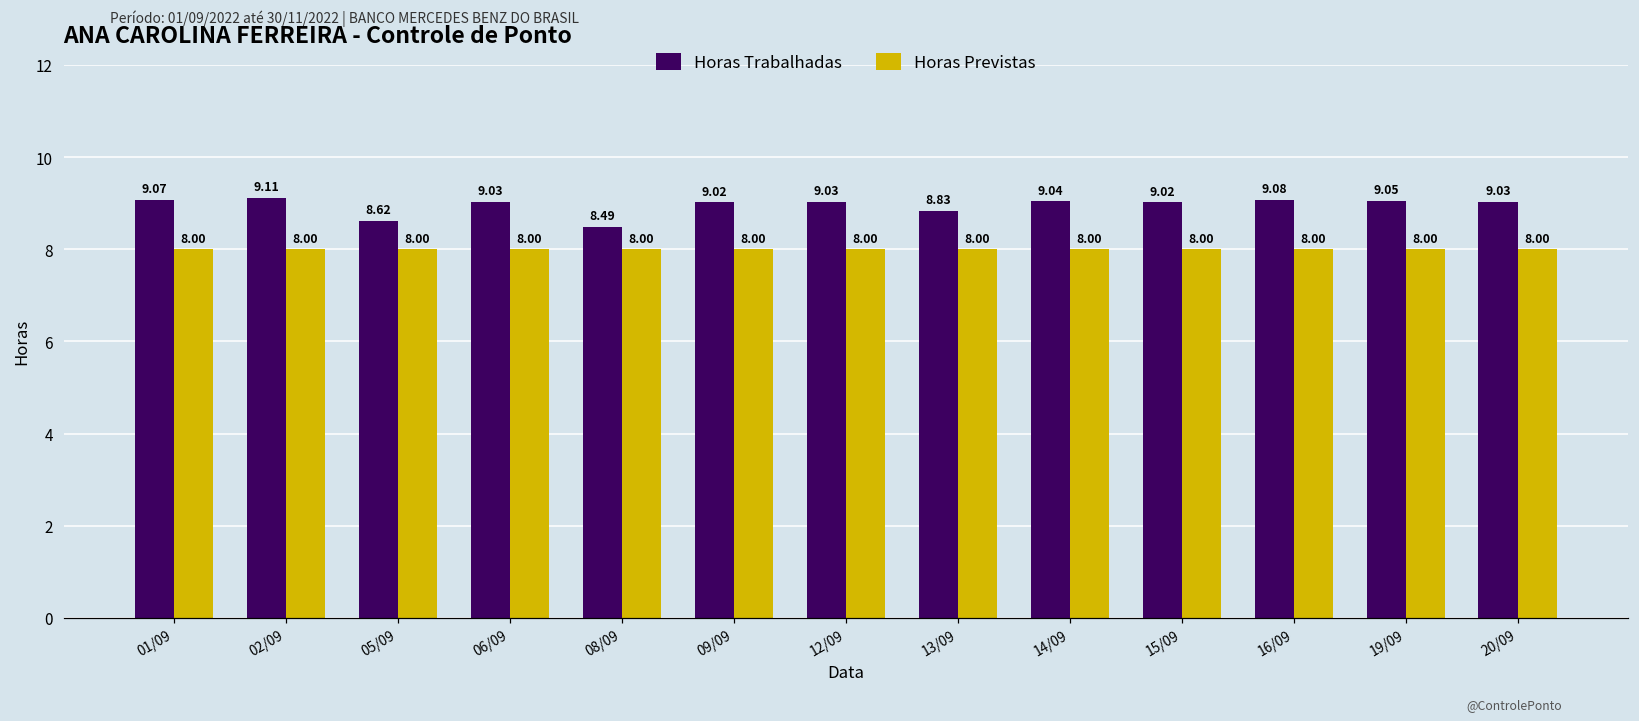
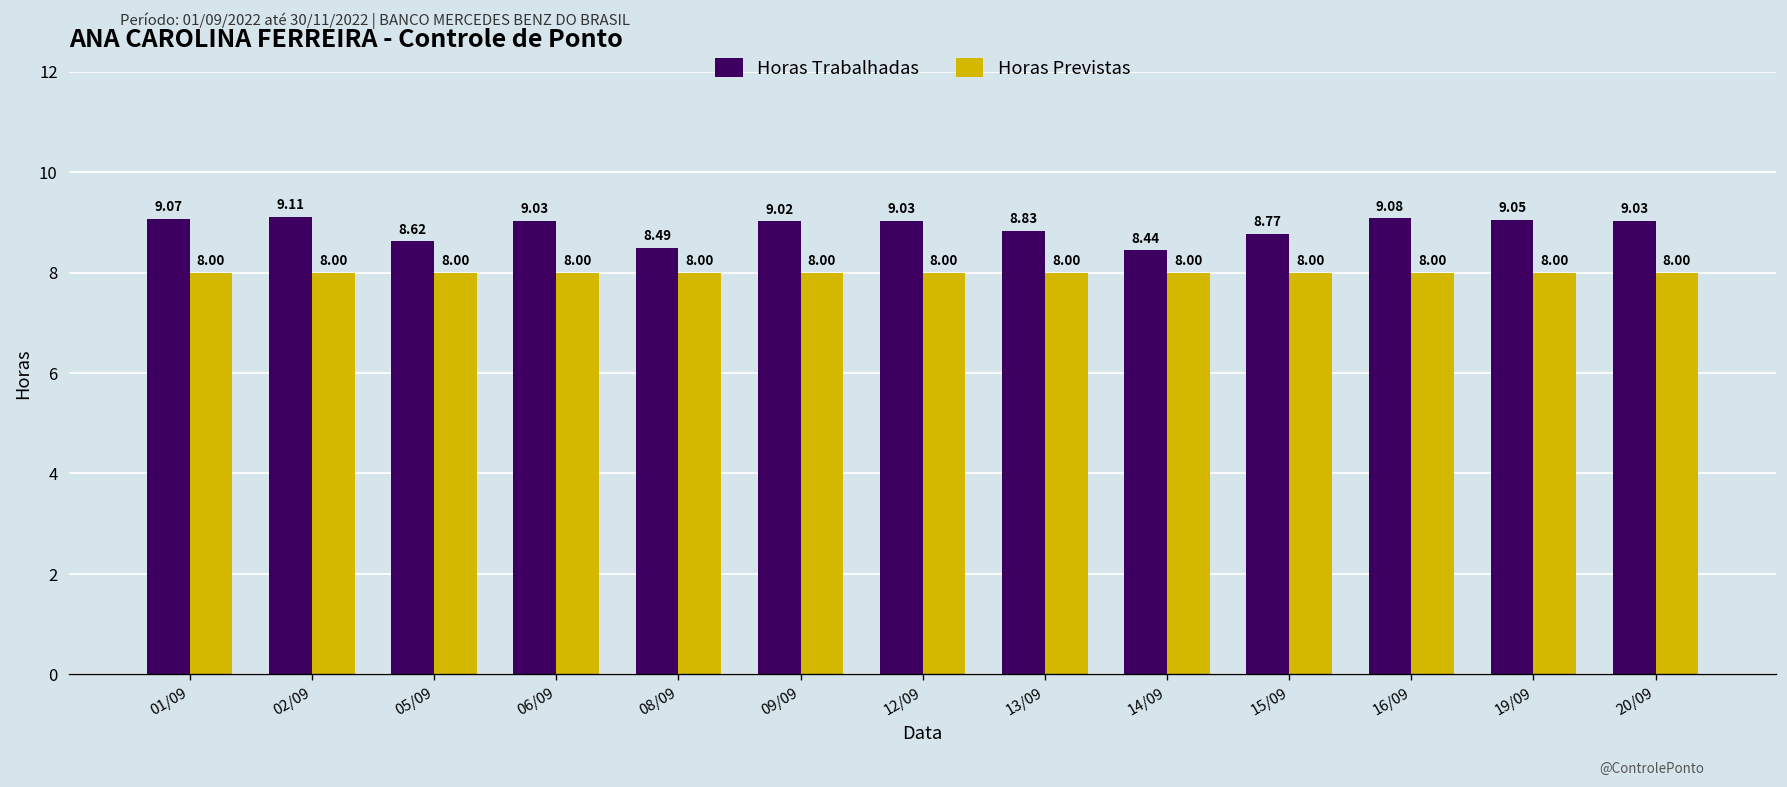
Horas Trabalhadas, 14/09: 9.04 -> 8.44
Horas Trabalhadas, 15/09: 9.02 -> 8.77
